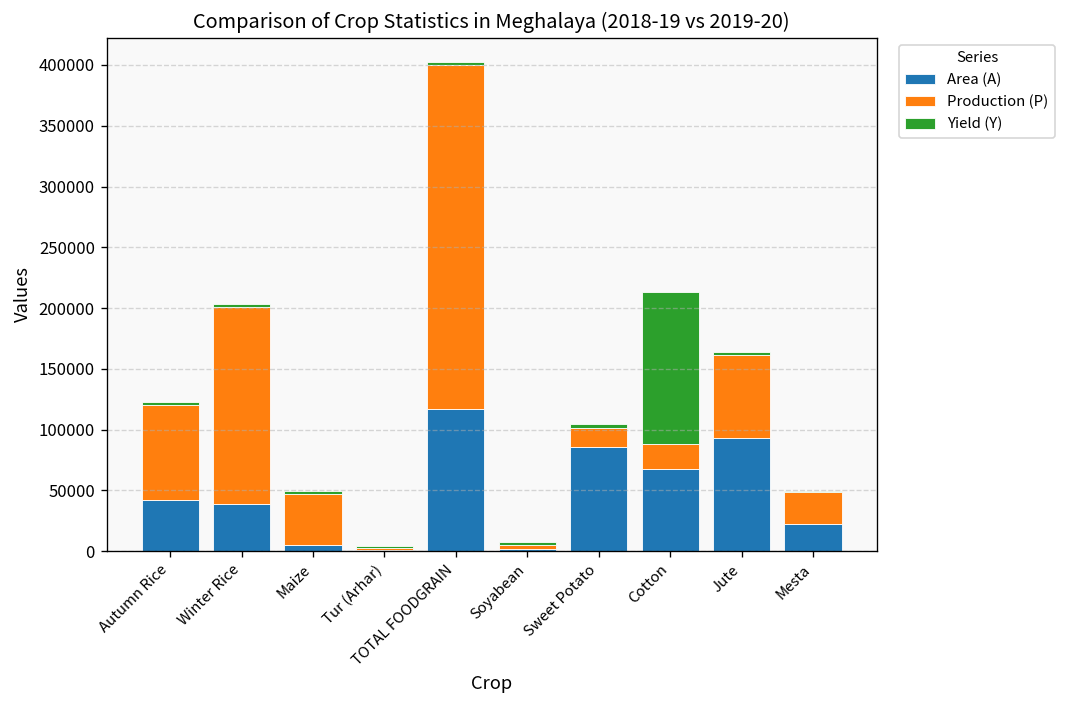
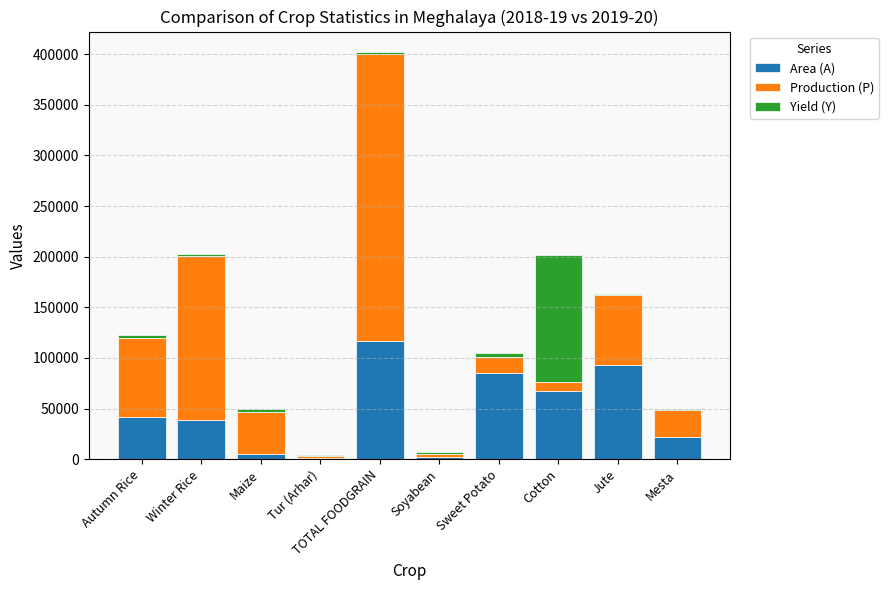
Production (P), Cotton: 20000 -> 9000
